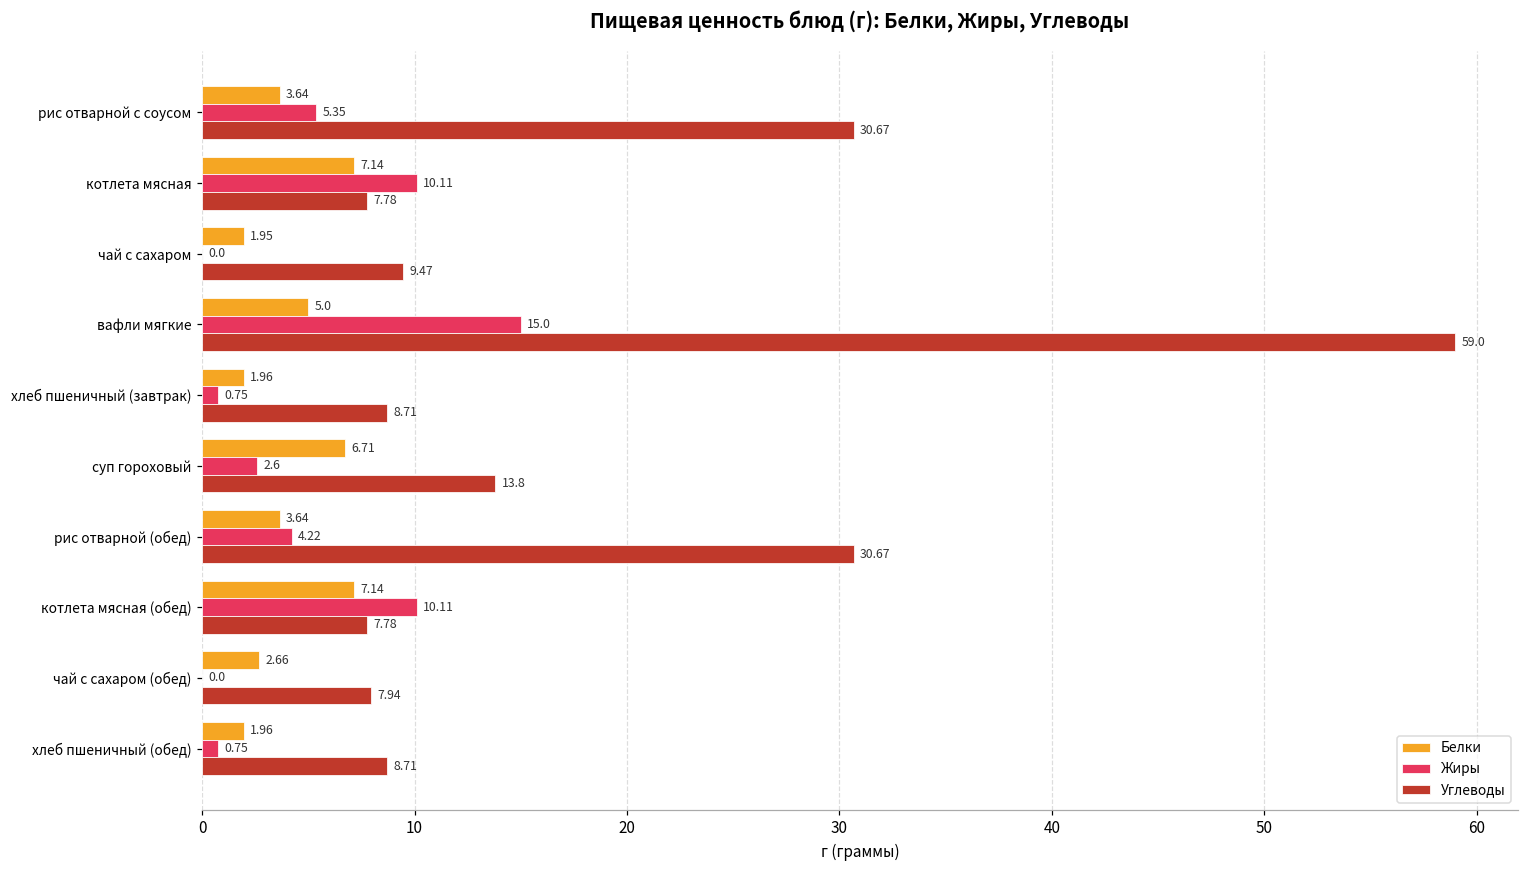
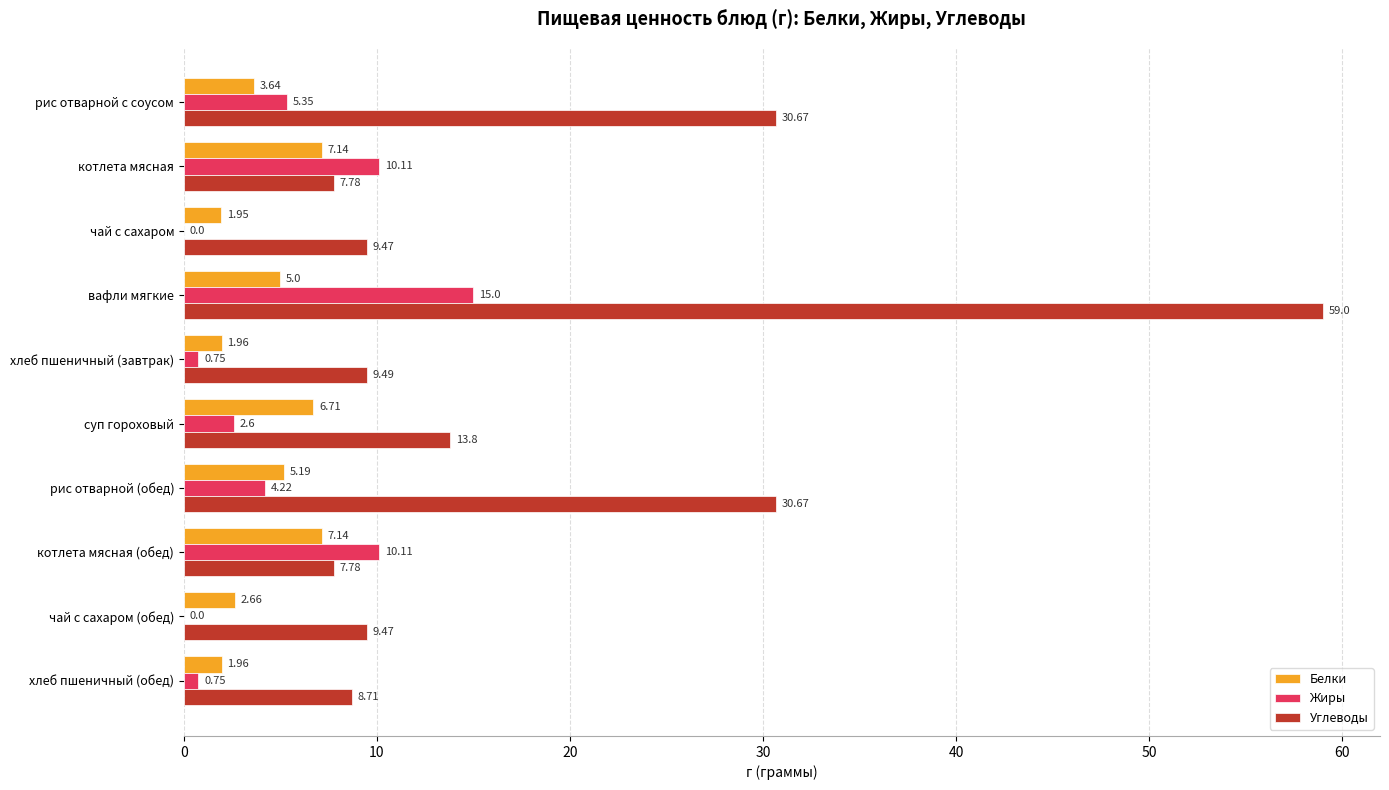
Углеводы, хлеб пшеничный (завтрак): 8.71 -> 9.49
Белки, рис отварной (обед): 3.64 -> 5.19
Углеводы, чай с сахаром (обед): 7.94 -> 9.47
